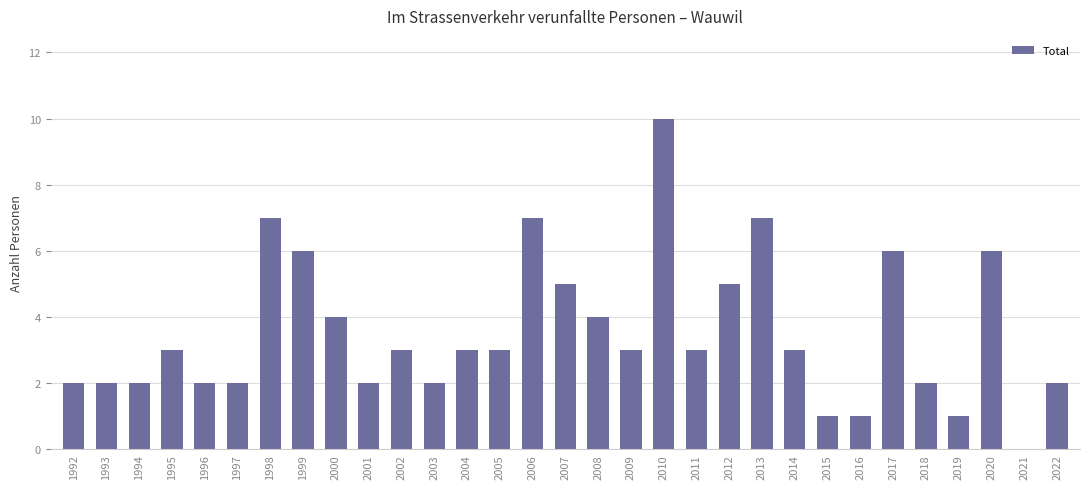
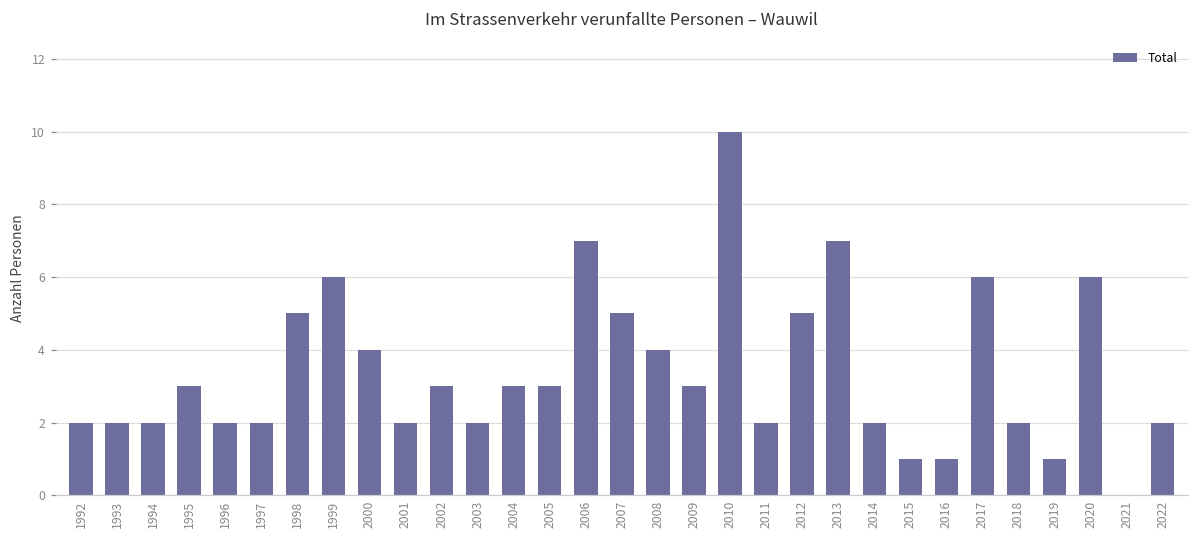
1998: 7 -> 5
2011: 3 -> 2
2014: 3 -> 2
